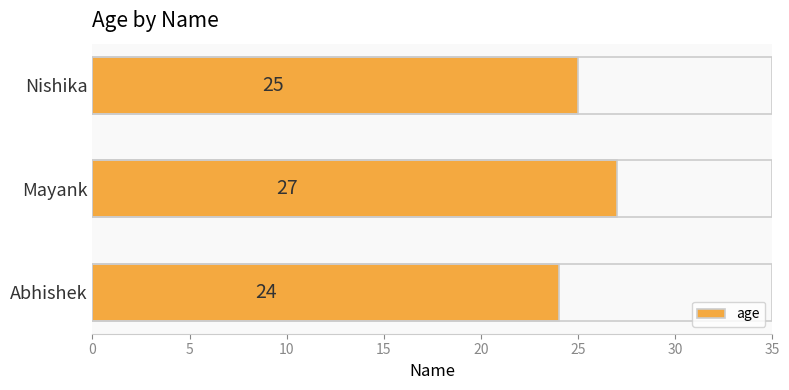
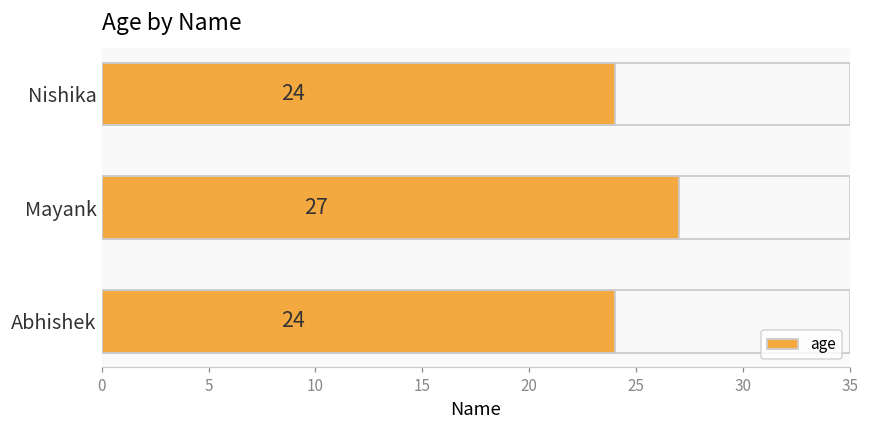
Nishika: 25 -> 24
